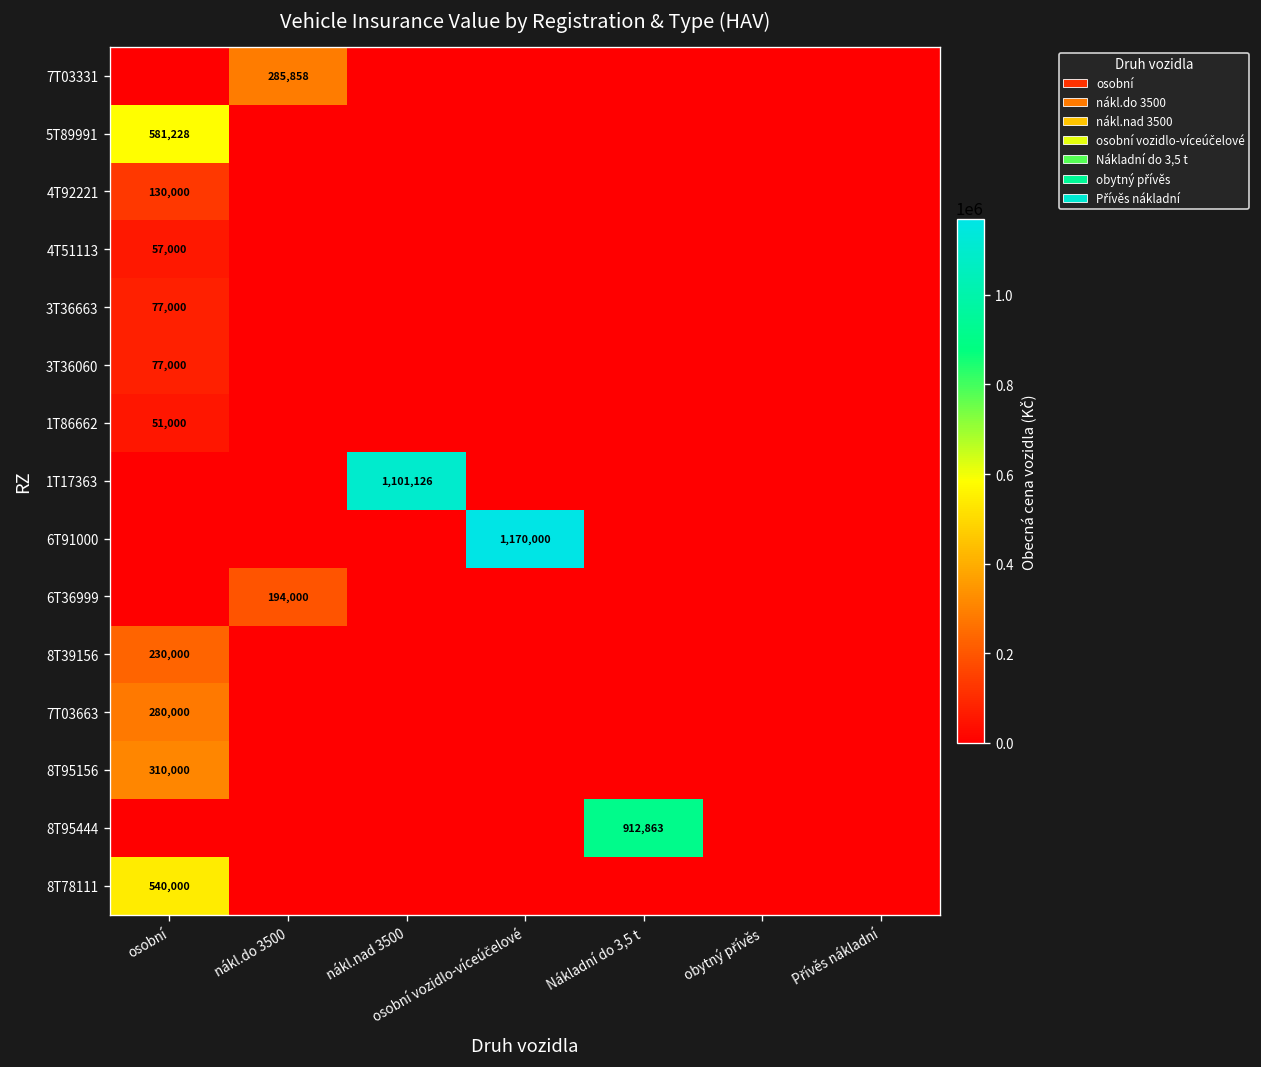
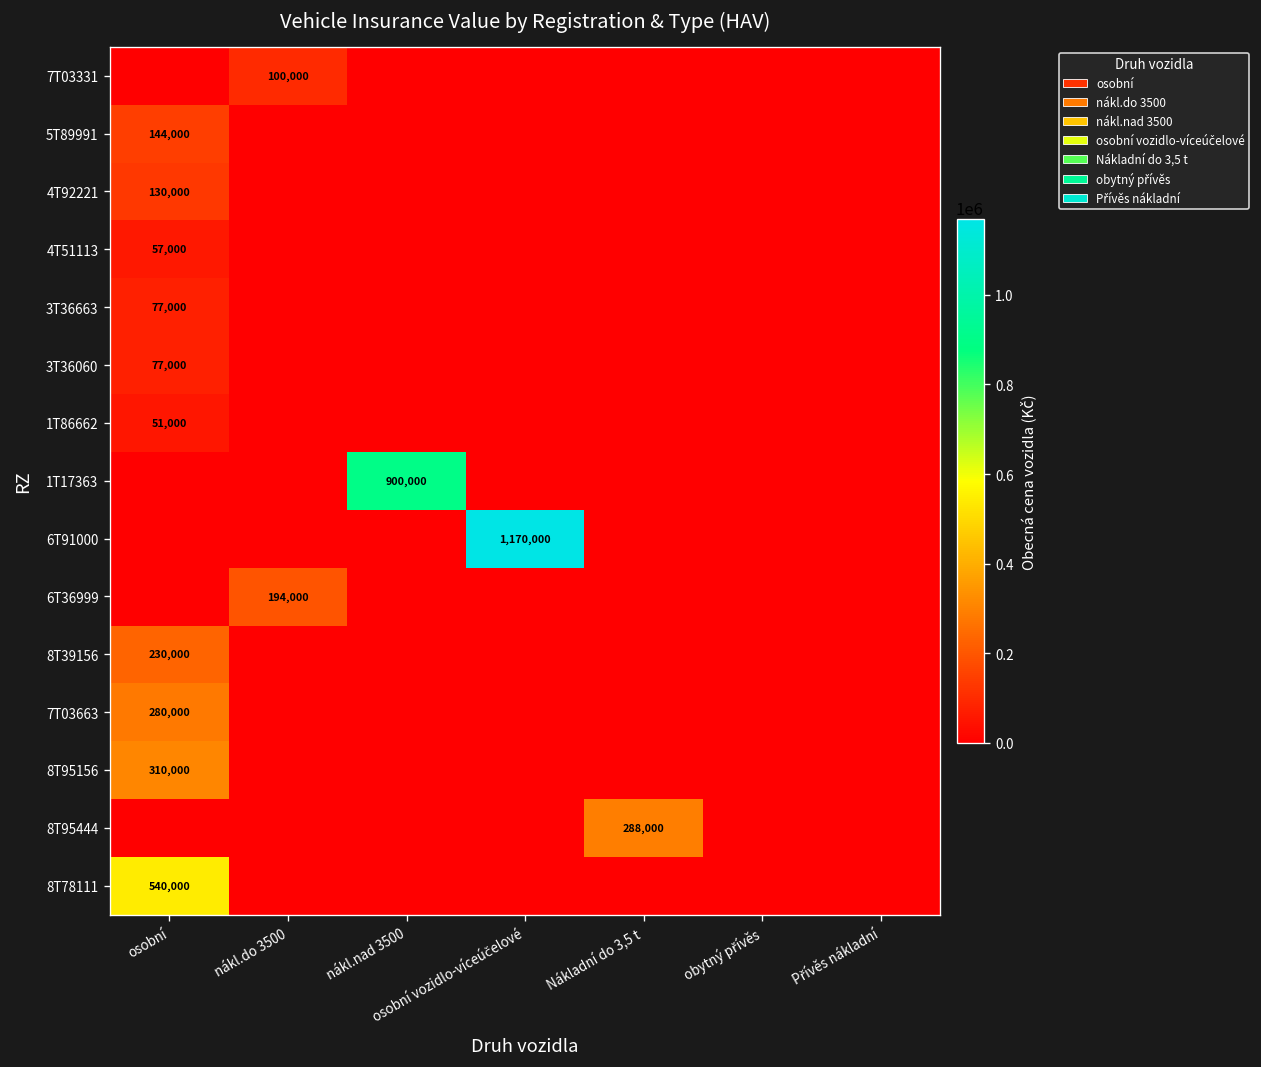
7T03331, nákl.do 3500: 285,858 -> 100,000
5T89991, osobní: 581,228 -> 144,000
1T17363, nákl.nad 3500: 1,101,126 -> 900,000
8T95444, Nákladní do 3,5 t: 912,863 -> 288,000
